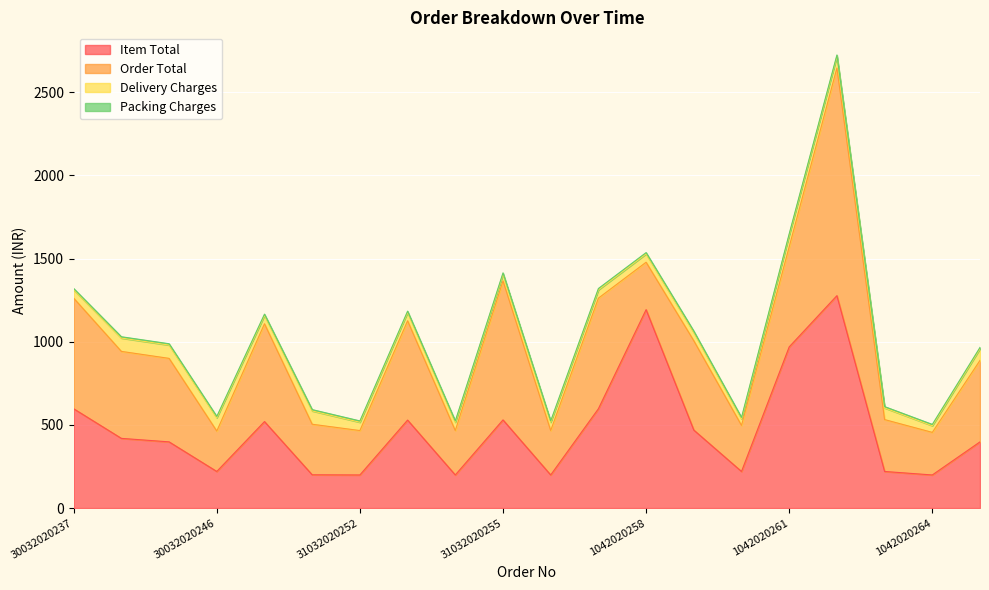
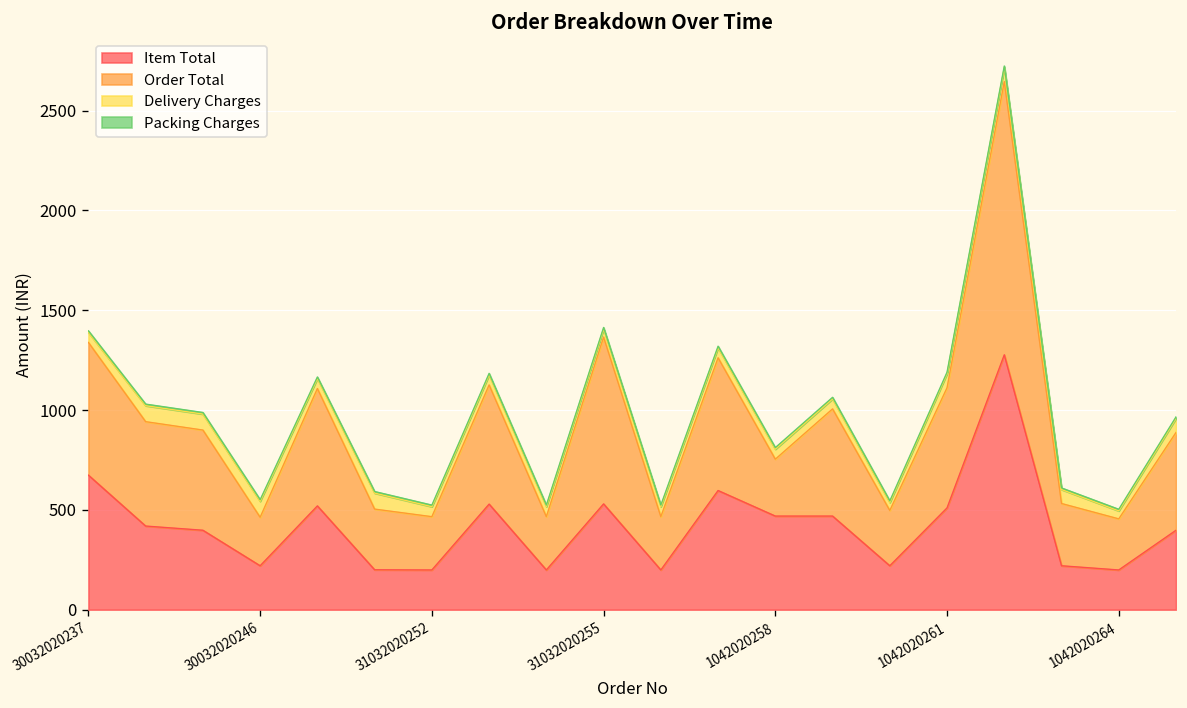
Item Total, 30032020237: 600 -> 670
Item Total, 1042020258: 1190 -> 470
Item Total, 1042020261: 970 -> 510
